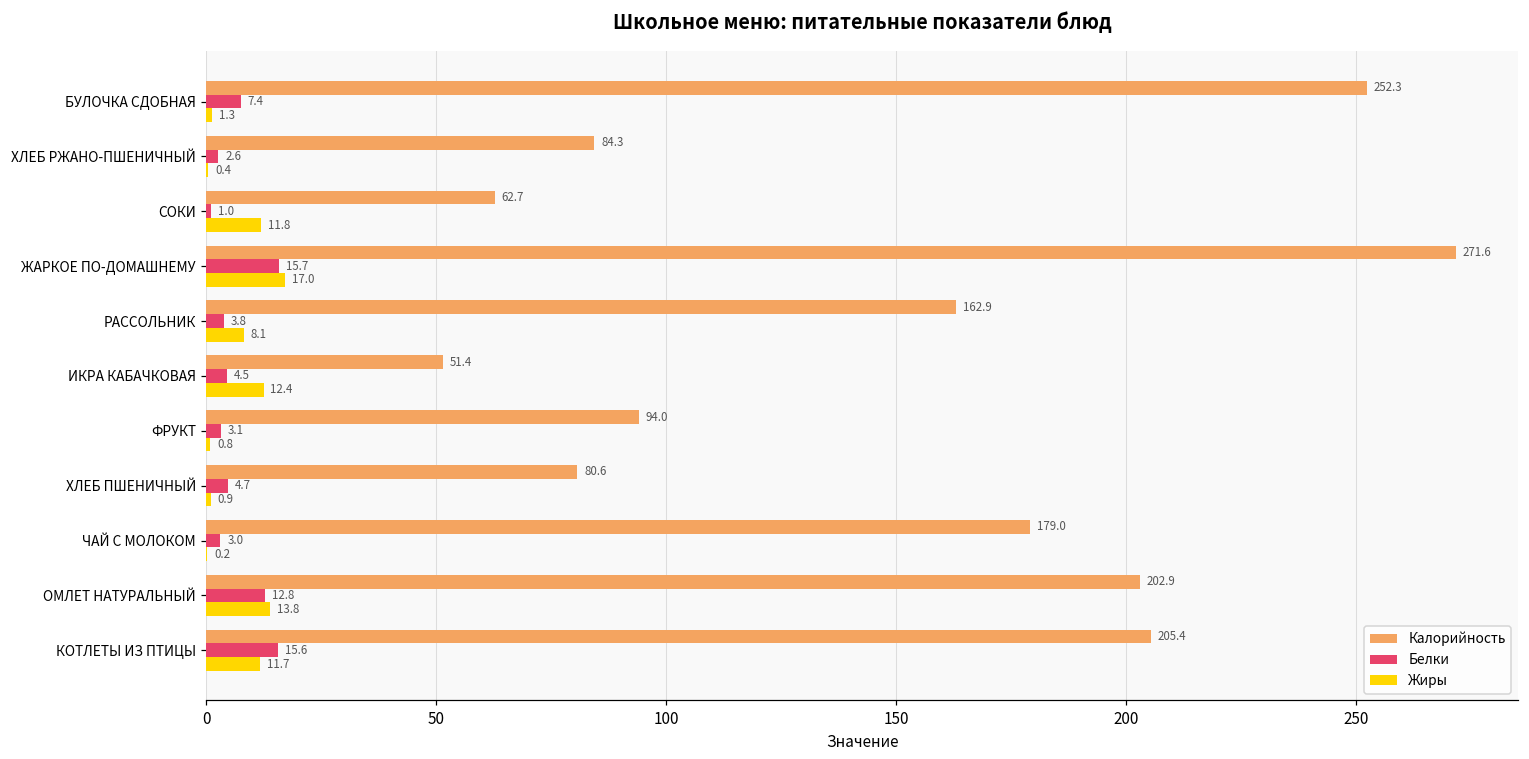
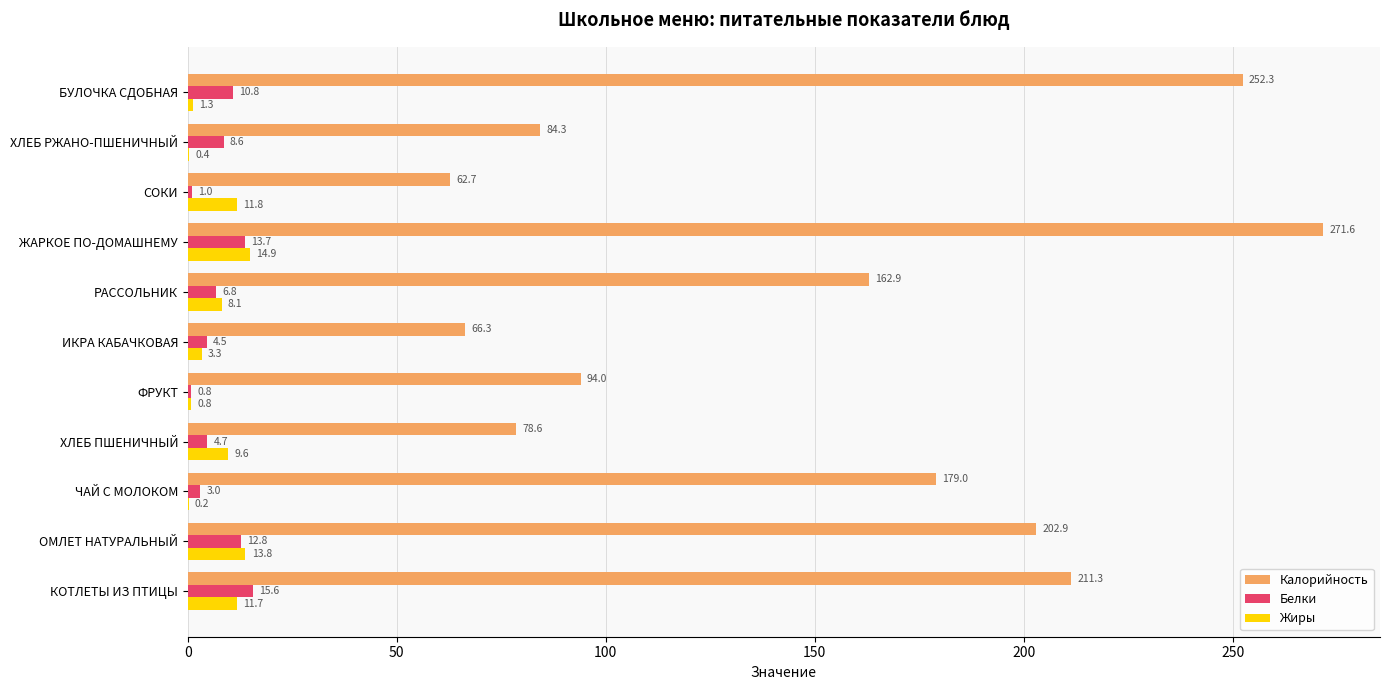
Белки, БУЛОЧКА СДОБНАЯ: 7.4 -> 10.8
Белки, ХЛЕБ РЖАНО-ПШЕНИЧНЫЙ: 2.6 -> 8.6
Белки, ЖАРКОЕ ПО-ДОМАШНЕМУ: 15.7 -> 13.7
Жиры, ЖАРКОЕ ПО-ДОМАШНЕМУ: 17.0 -> 14.9
Белки, РАССОЛЬНИК: 3.8 -> 6.8
Калорийность, ИКРА КАБАЧКОВАЯ: 51.4 -> 66.3
Жиры, ИКРА КАБАЧКОВАЯ: 12.4 -> 3.3
Белки, ФРУКТ: 3.1 -> 0.8
Калорийность, ХЛЕБ ПШЕНИЧНЫЙ: 80.6 -> 78.6
Жиры, ХЛЕБ ПШЕНИЧНЫЙ: 0.9 -> 9.6
Калорийность, КОТЛЕТЫ ИЗ ПТИЦЫ: 205.4 -> 211.3
